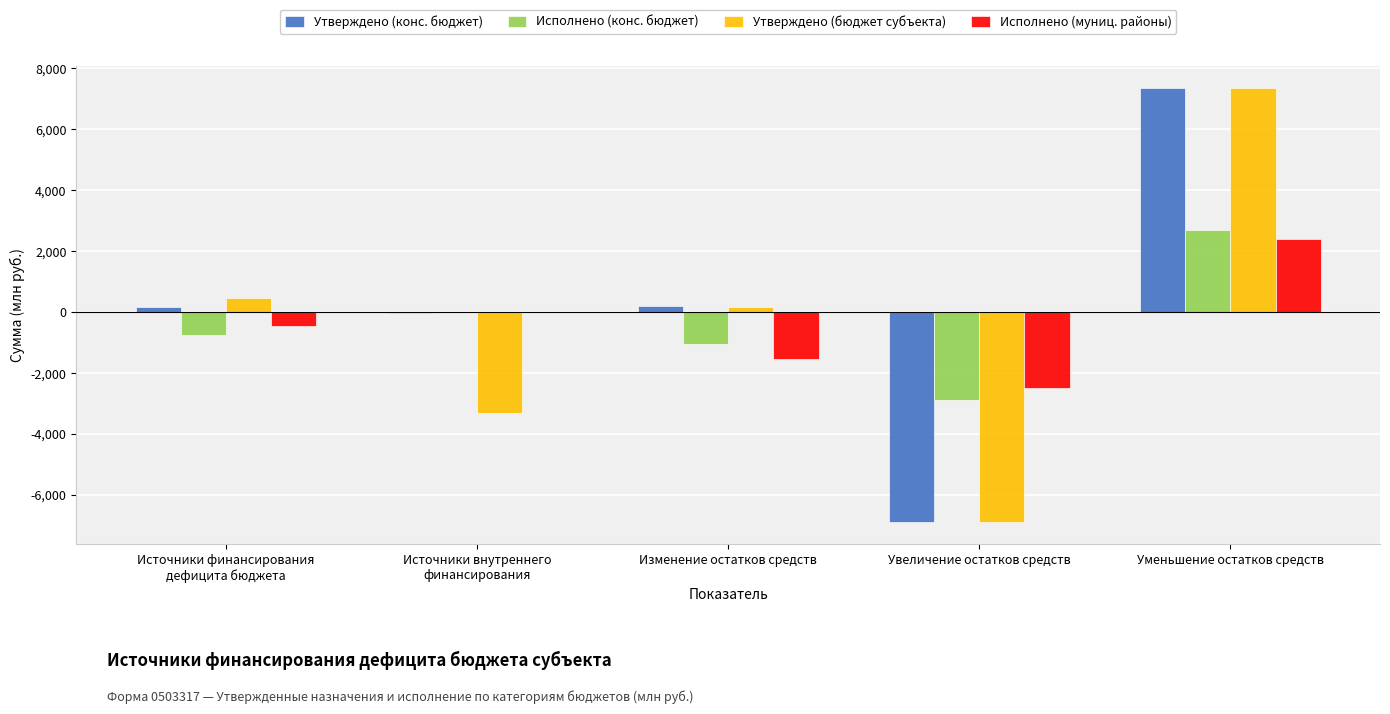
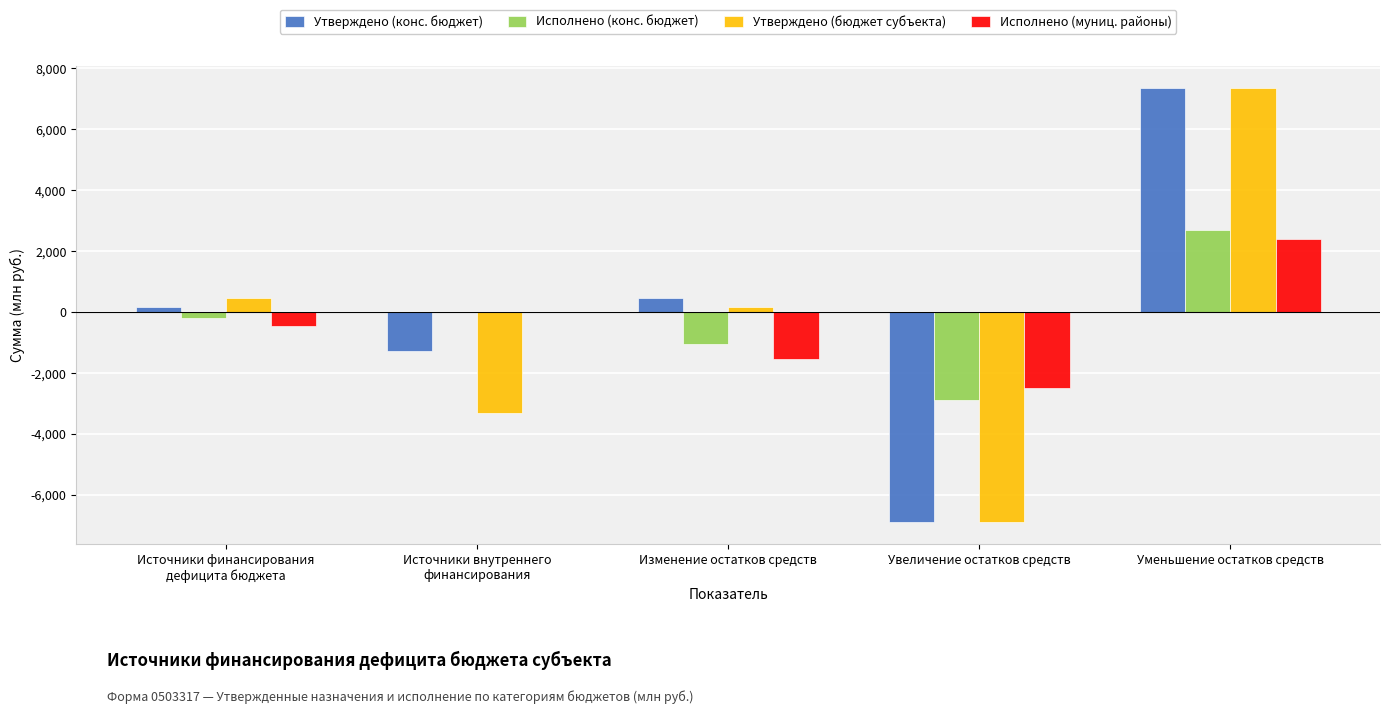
Исполнено (конс. бюджет), Источники финансирования дефицита бюджета: -700 -> -200
Утверждено (конс. бюджет), Источники внутреннего финансирования: 0 -> -1,300
Утверждено (конс. бюджет), Изменение остатков средств: 200 -> 500
